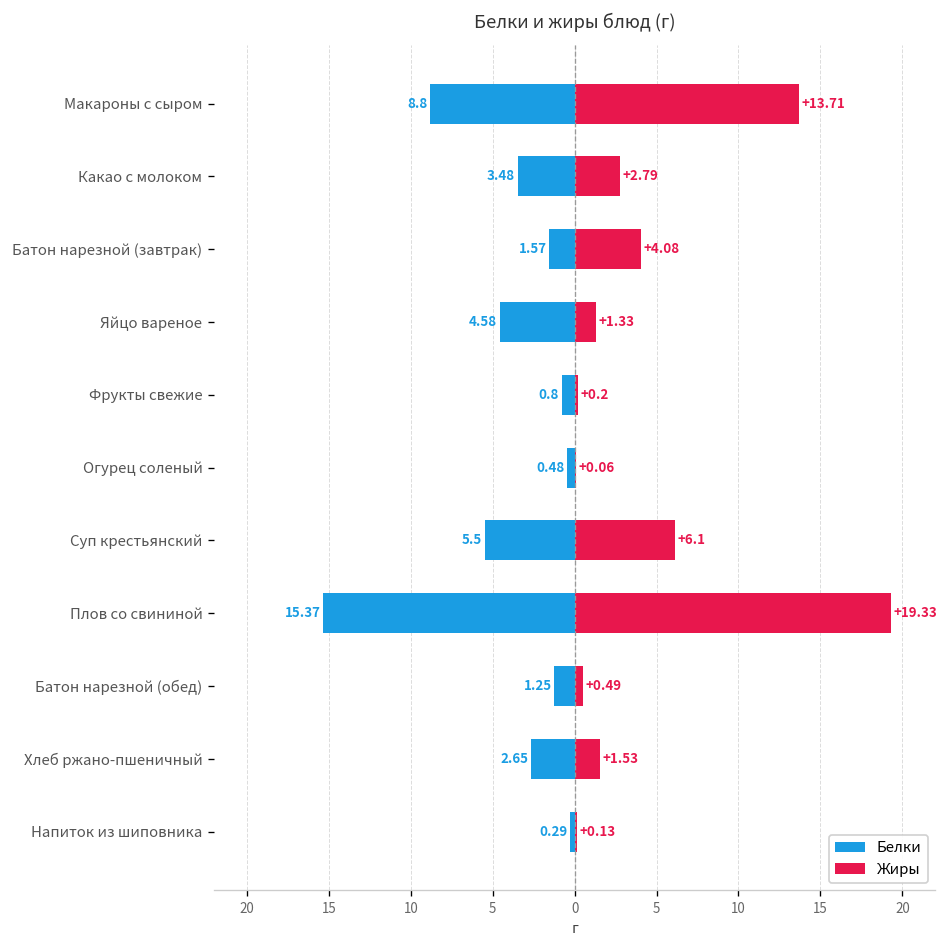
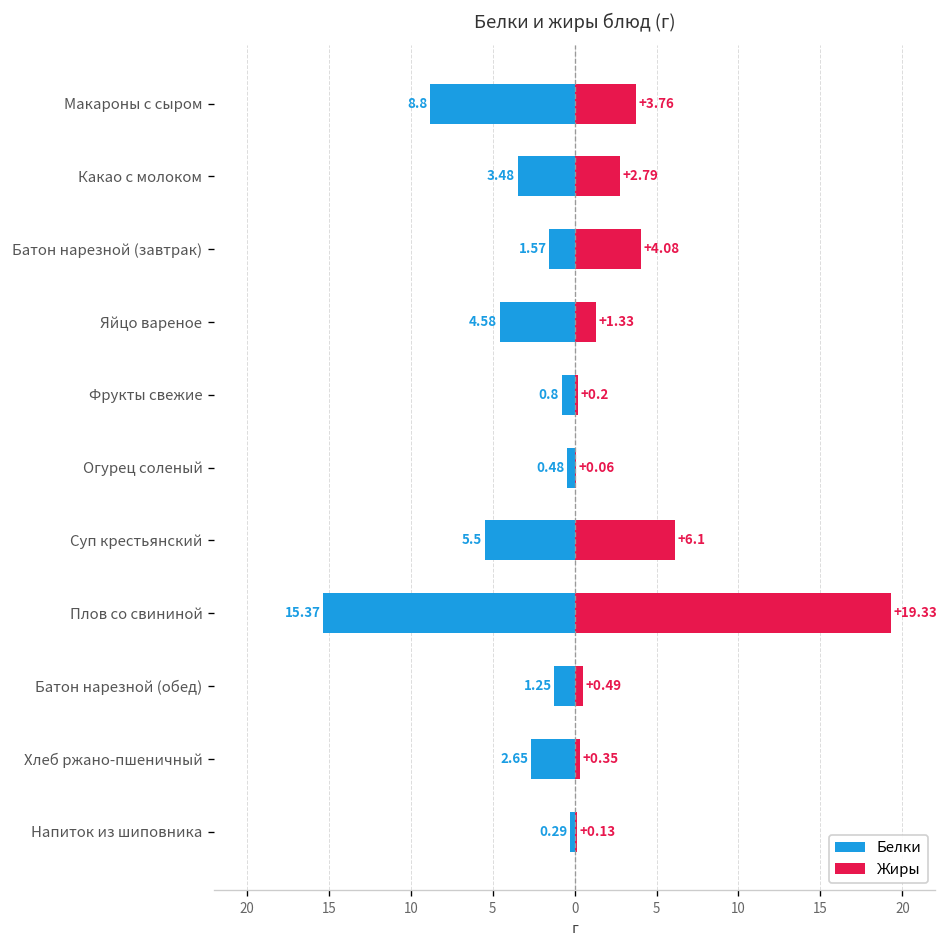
Жиры, Макароны с сыром: +13.71 -> +3.76
Жиры, Хлеб ржано-пшеничный: +1.53 -> +0.35
